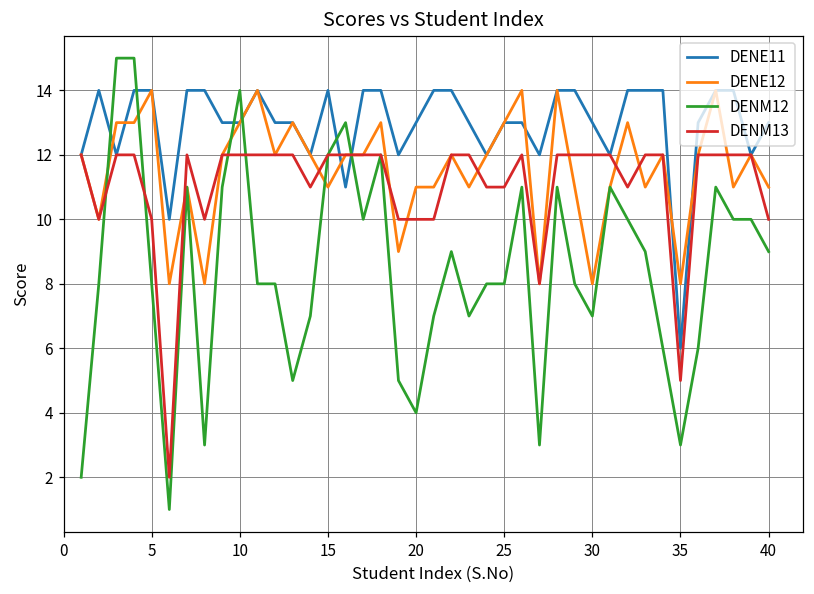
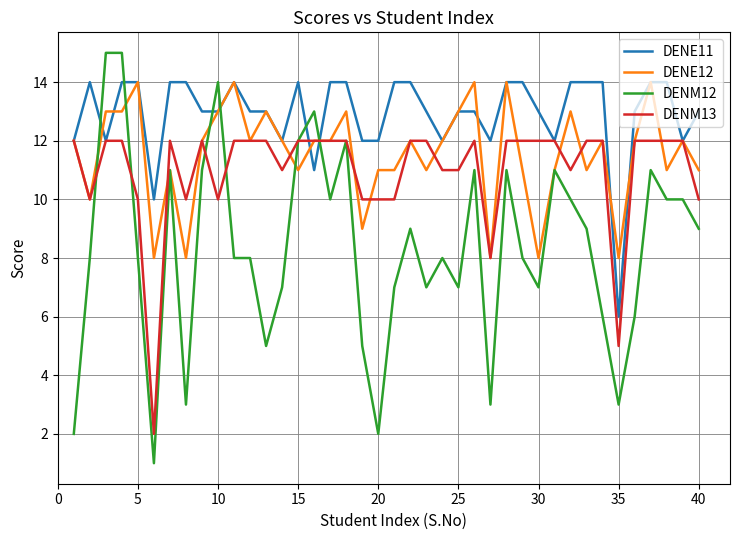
DENM13, 10: 12 -> 10
DENE11, 20: 13 -> 12
DENM12, 20: 4 -> 2
DENM12, 25: 8 -> 7
